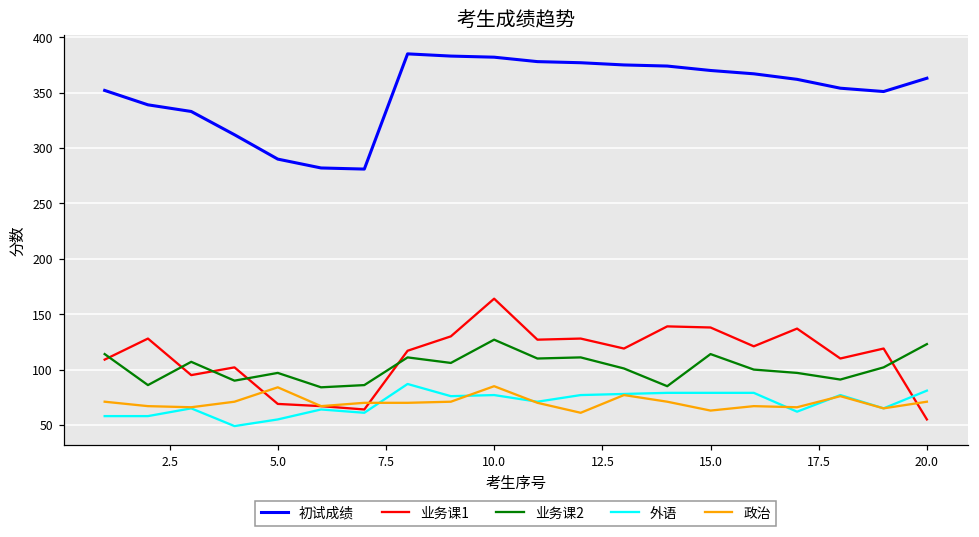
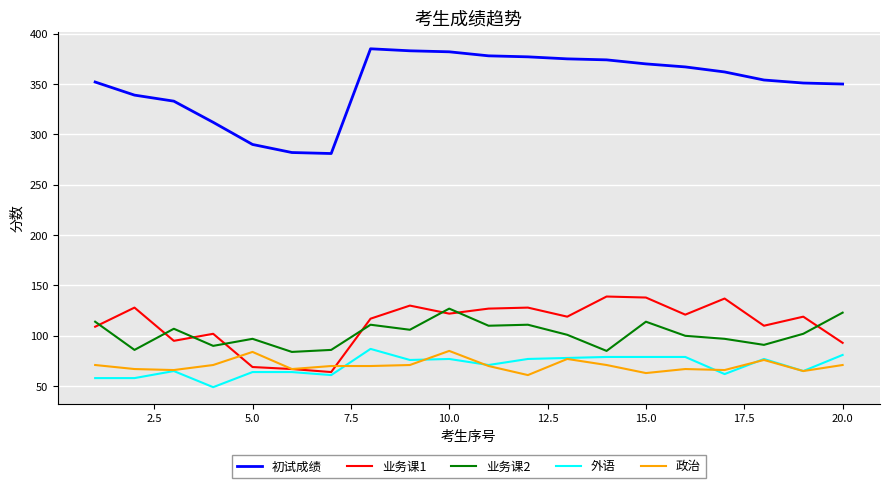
外语, 5.0: 55 -> 64
业务课1, 10.0: 164 -> 122
初试成绩, 20.0: 363 -> 350
业务课1, 20.0: 55 -> 93
